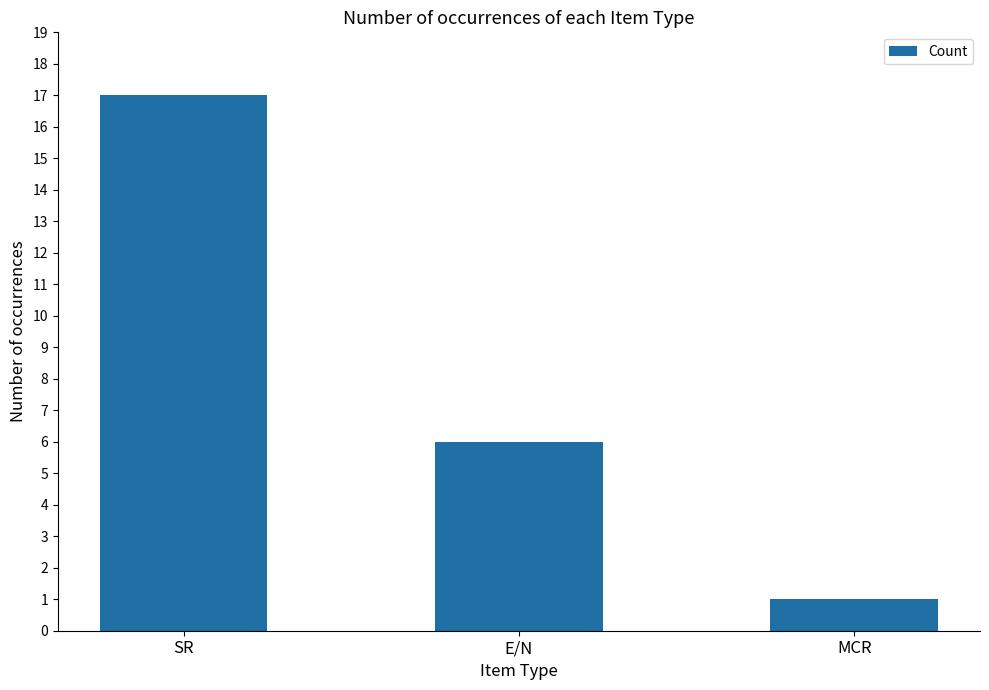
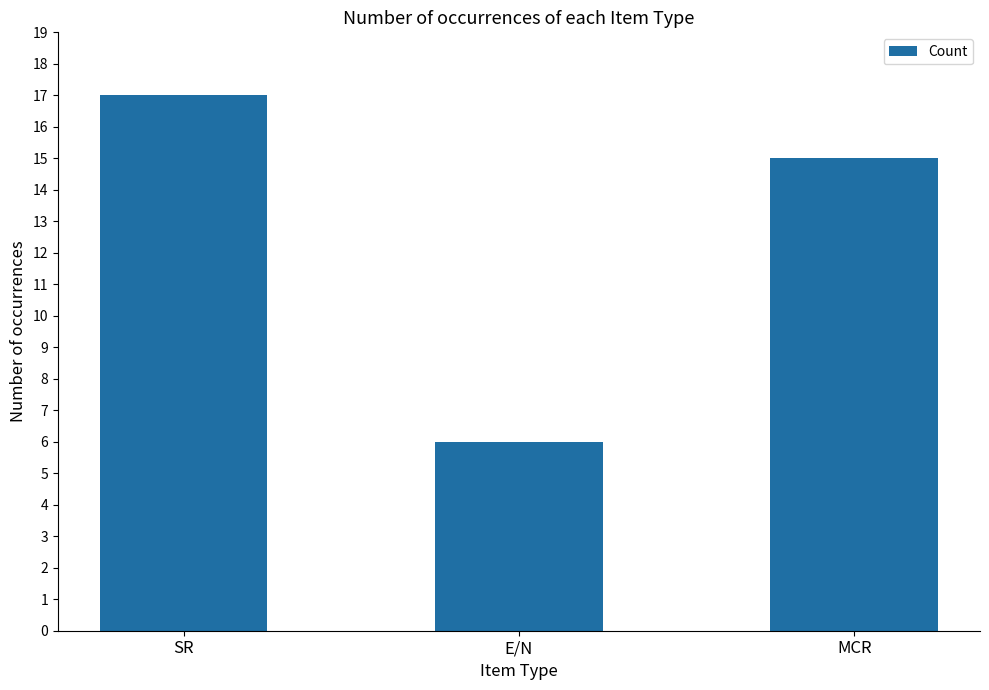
MCR: 1 -> 15
